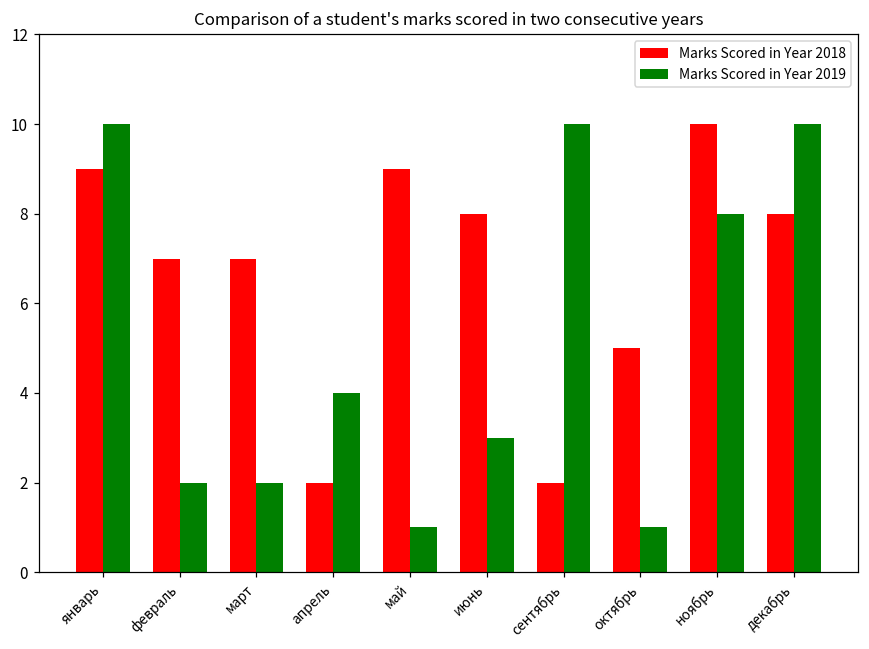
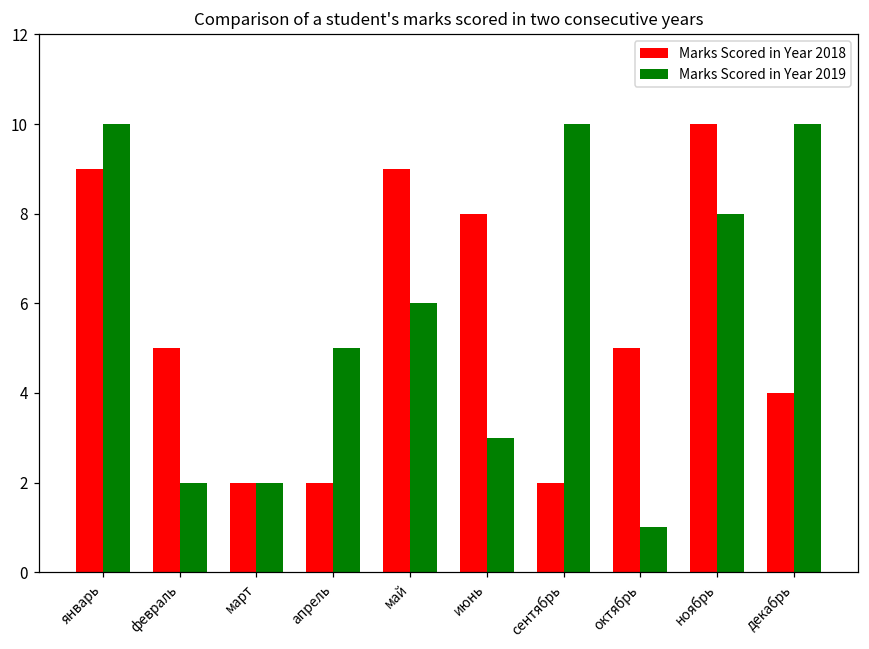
Marks Scored in Year 2018, февраль: 7 -> 5
Marks Scored in Year 2018, март: 7 -> 2
Marks Scored in Year 2019, апрель: 4 -> 5
Marks Scored in Year 2019, май: 1 -> 6
Marks Scored in Year 2018, декабрь: 8 -> 4
